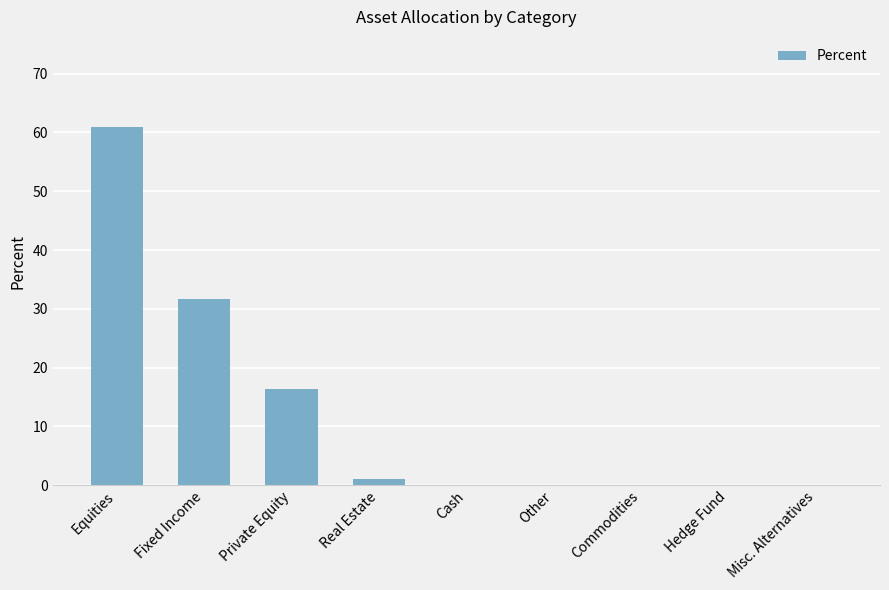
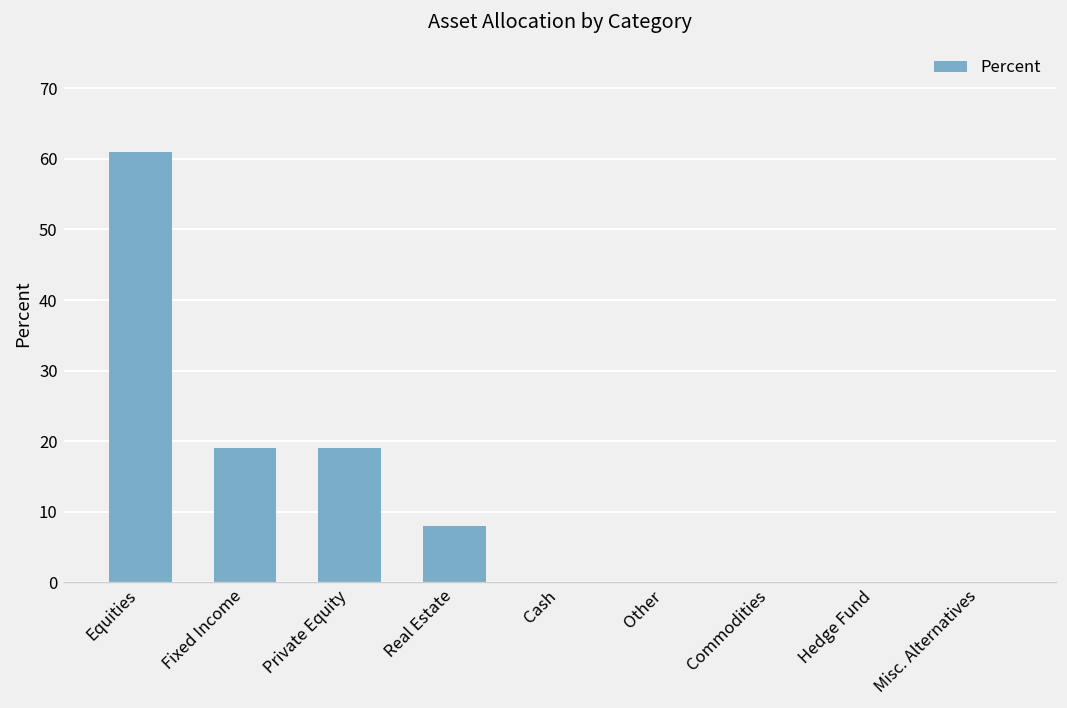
Fixed Income: 32 -> 19
Private Equity: 16 -> 19
Real Estate: 1 -> 8
